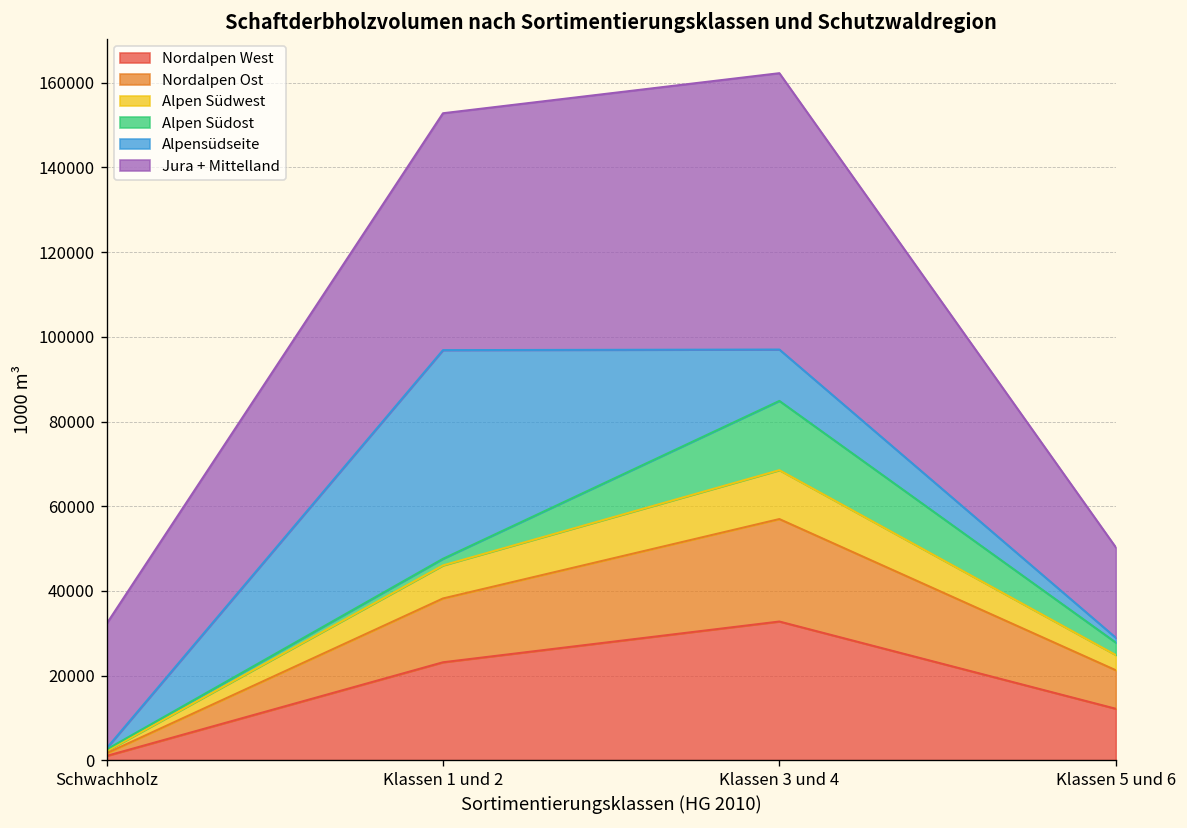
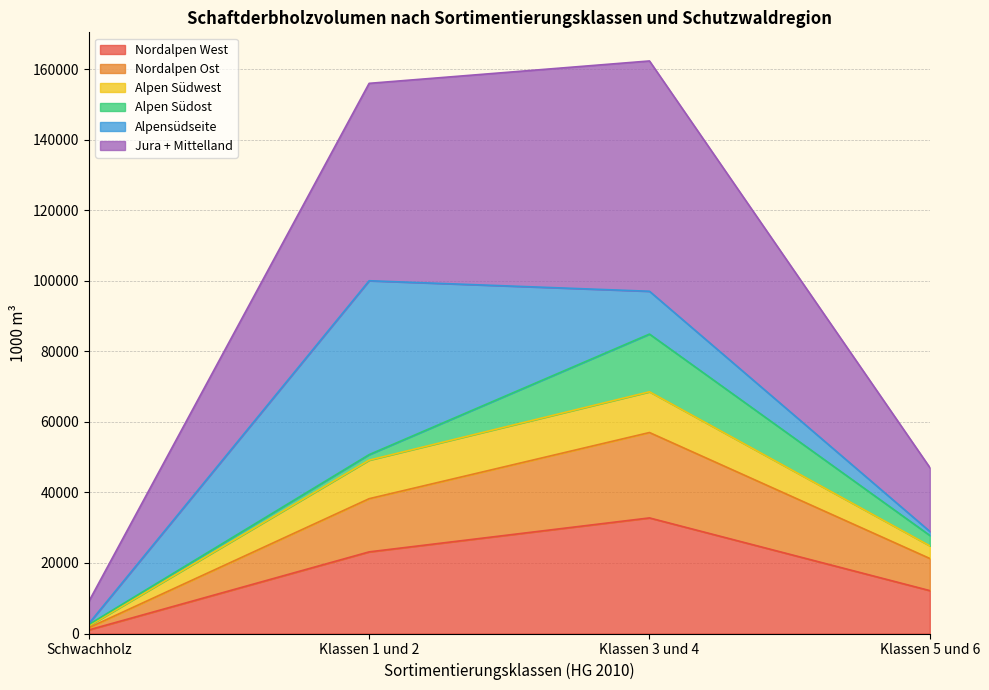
Jura + Mittelland, Schwachholz: 29000 -> 6000
Alpen Südwest, Klassen 1 und 2: 8000 -> 11000
Jura + Mittelland, Klassen 5 und 6: 21000 -> 18000
